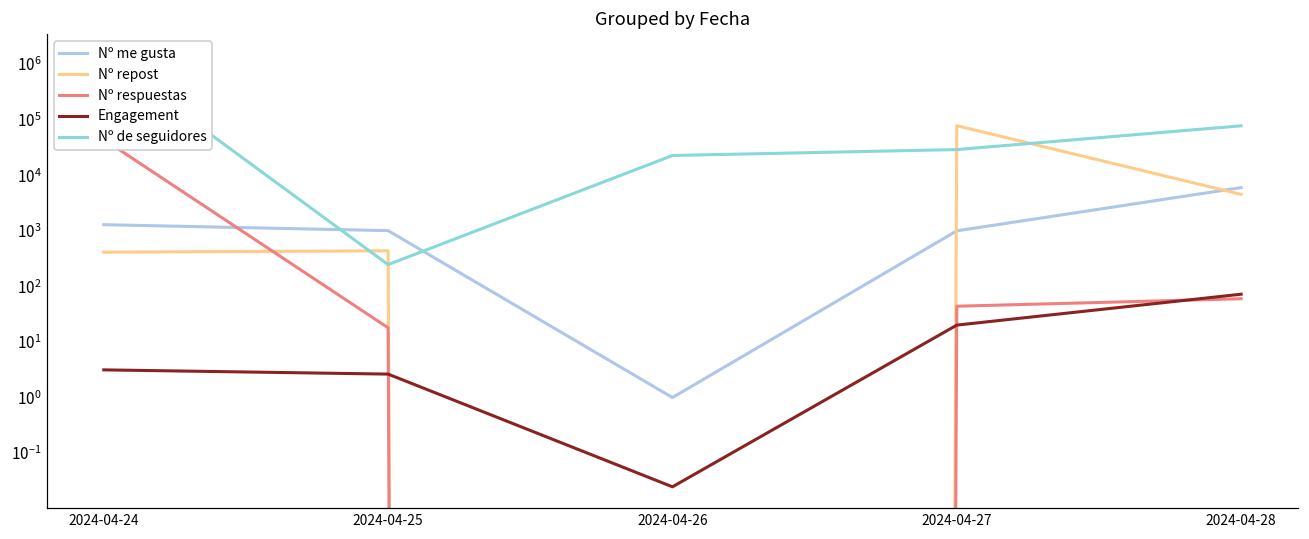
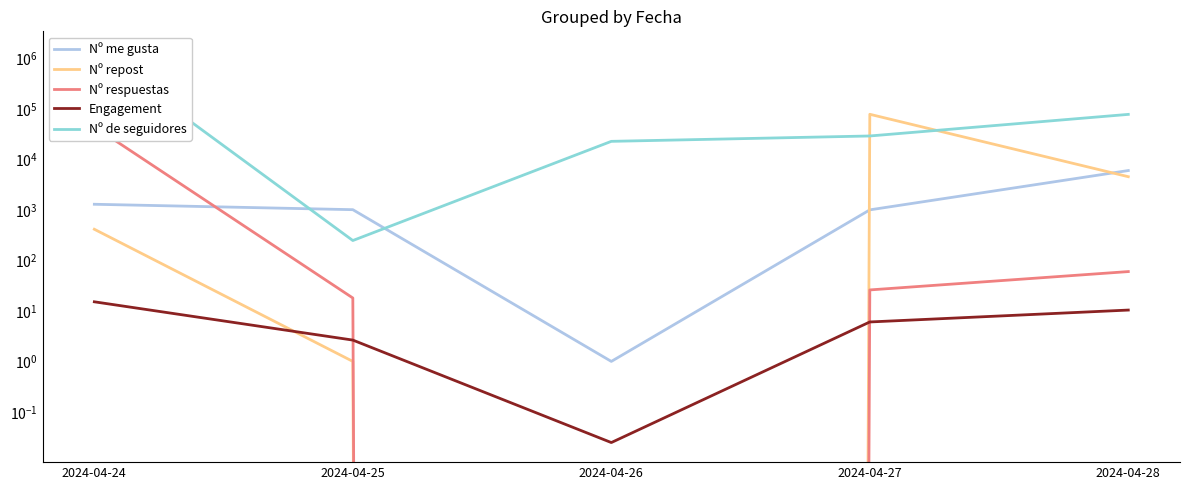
Engagement, 2024-04-24: 3 -> 15
Nº repost, 2024-04-25: 400 -> 1
Nº respuestas, 2024-04-27: 40 -> 30
Engagement, 2024-04-27: 20 -> 6
Engagement, 2024-04-28: 70 -> 10
